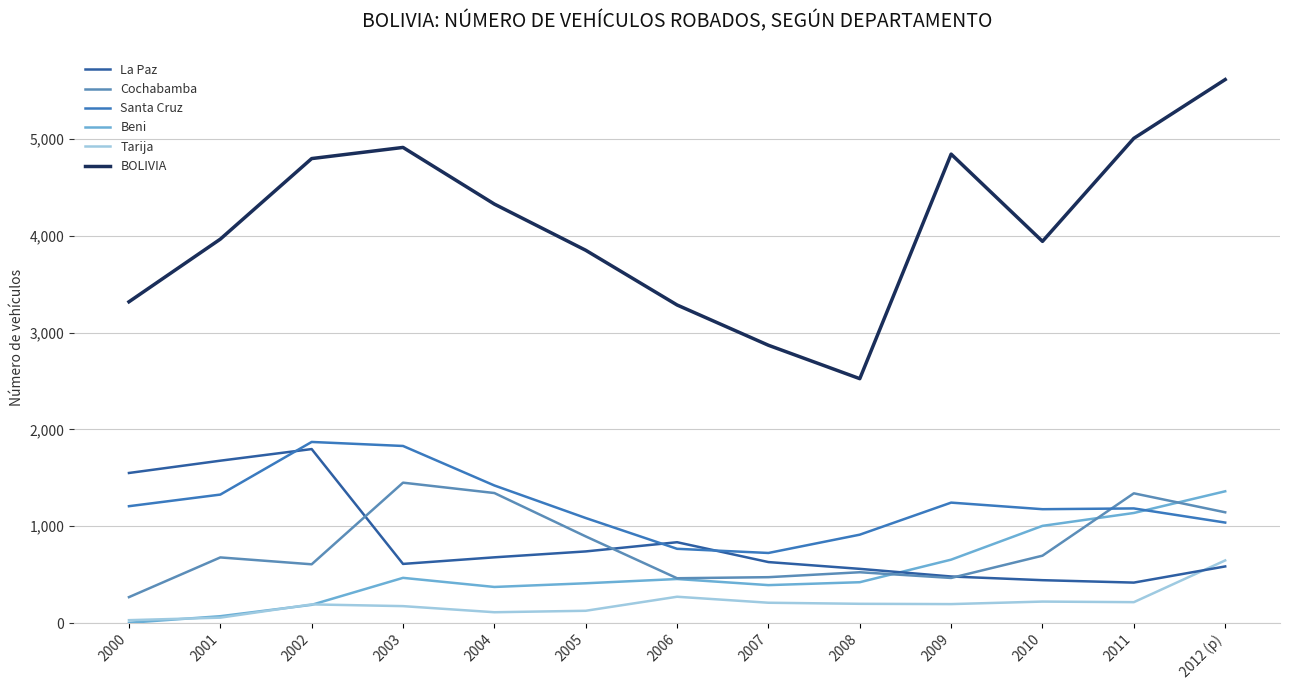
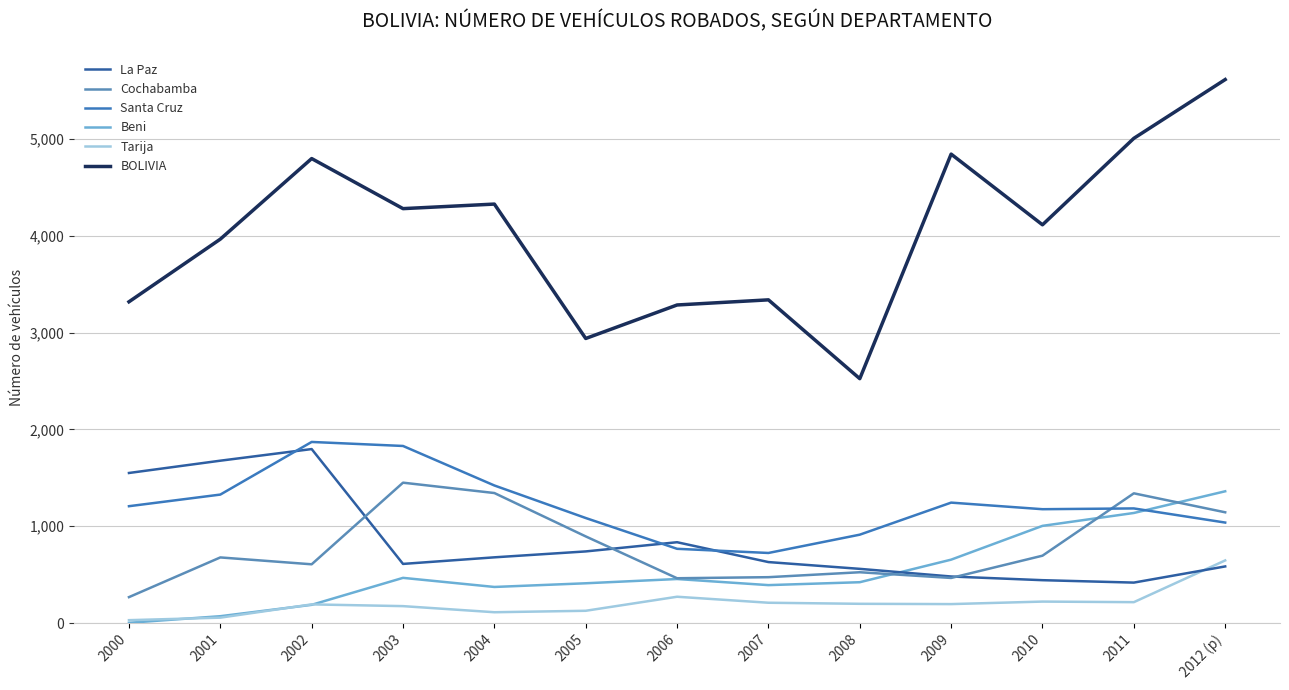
BOLIVIA, 2003: 4,900 -> 4,300
BOLIVIA, 2005: 3,900 -> 2,900
BOLIVIA, 2007: 2,900 -> 3,300
BOLIVIA, 2010: 3,900 -> 4,100
